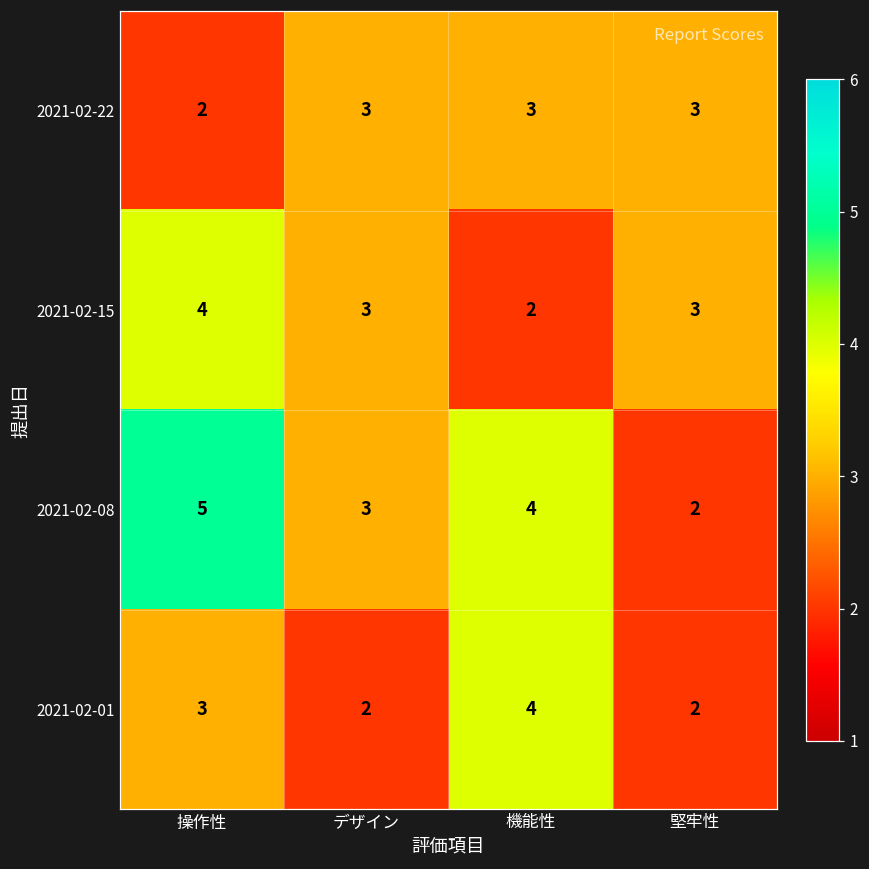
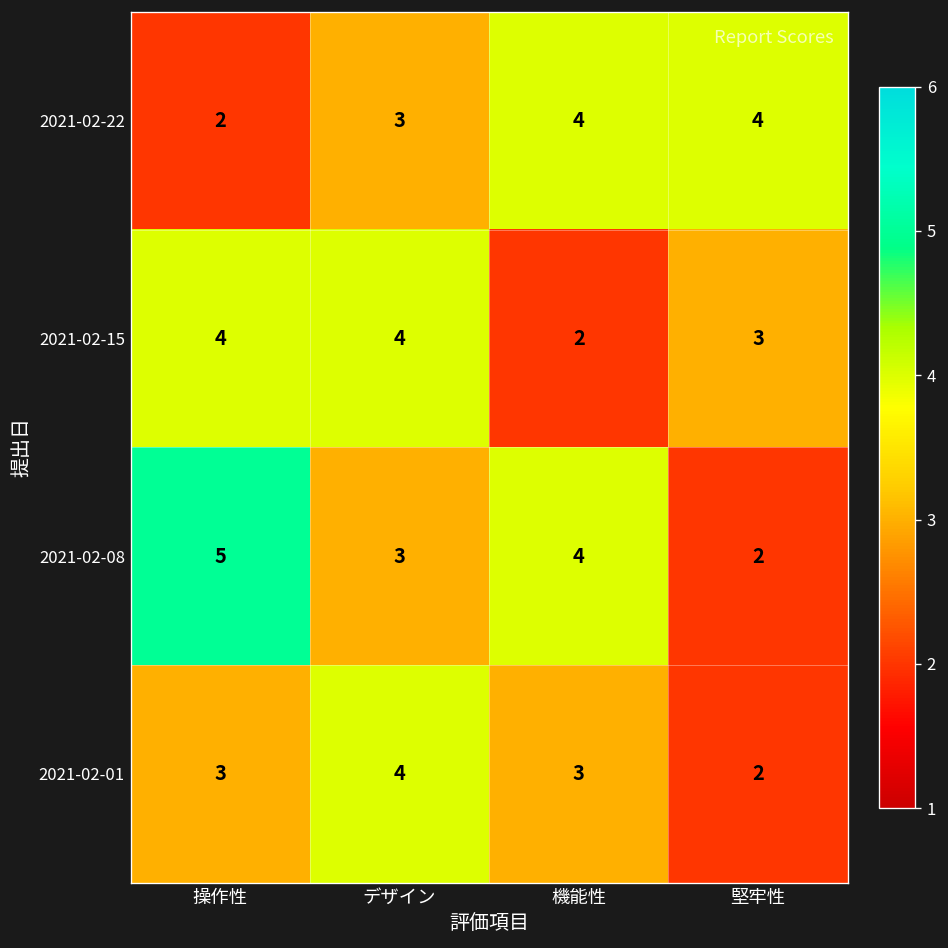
2021-02-22, 機能性: 3 -> 4
2021-02-22, 堅牢性: 3 -> 4
2021-02-15, デザイン: 3 -> 4
2021-02-01, デザイン: 2 -> 4
2021-02-01, 機能性: 4 -> 3
